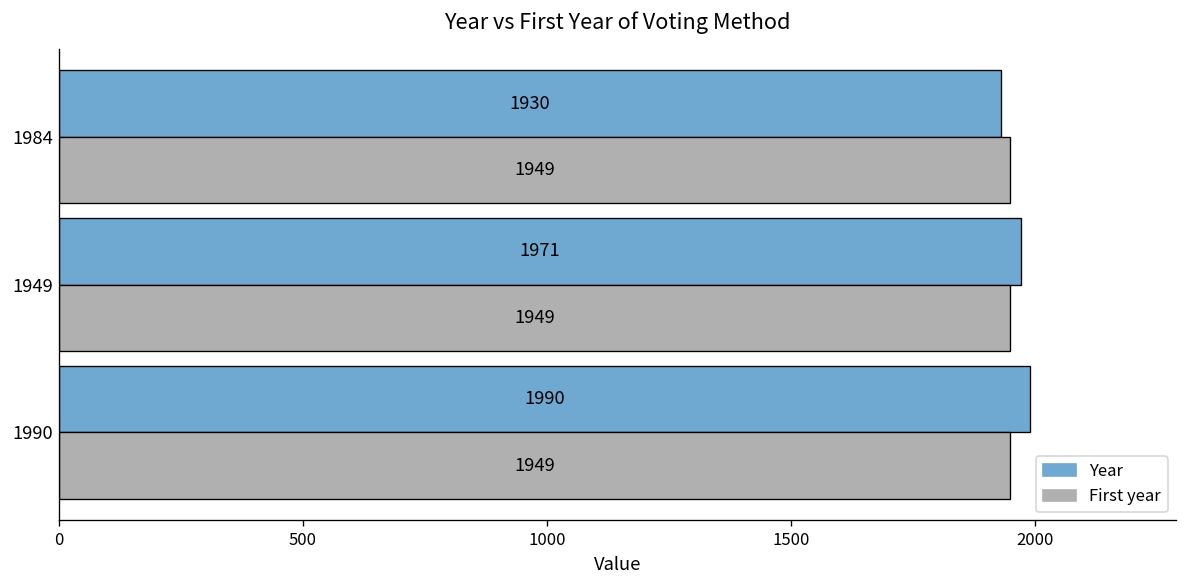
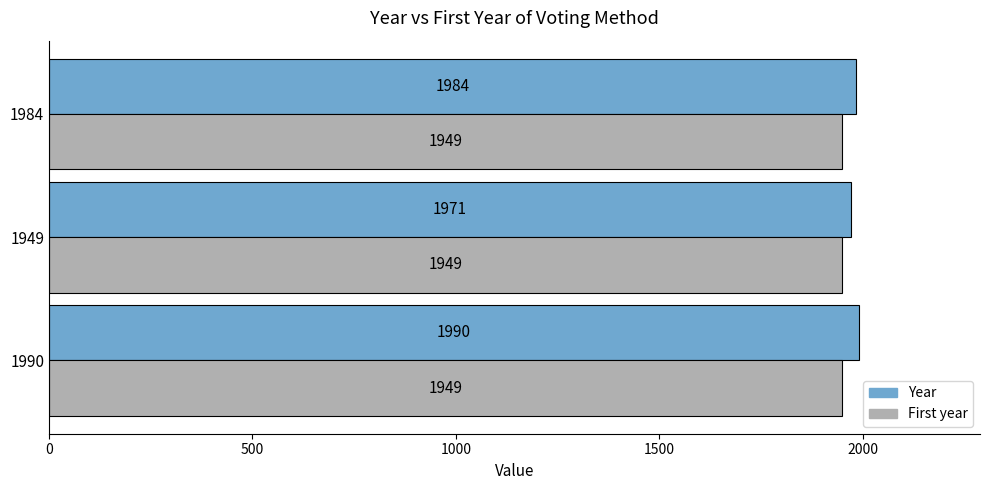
Year, 1984: 1930 -> 1984
